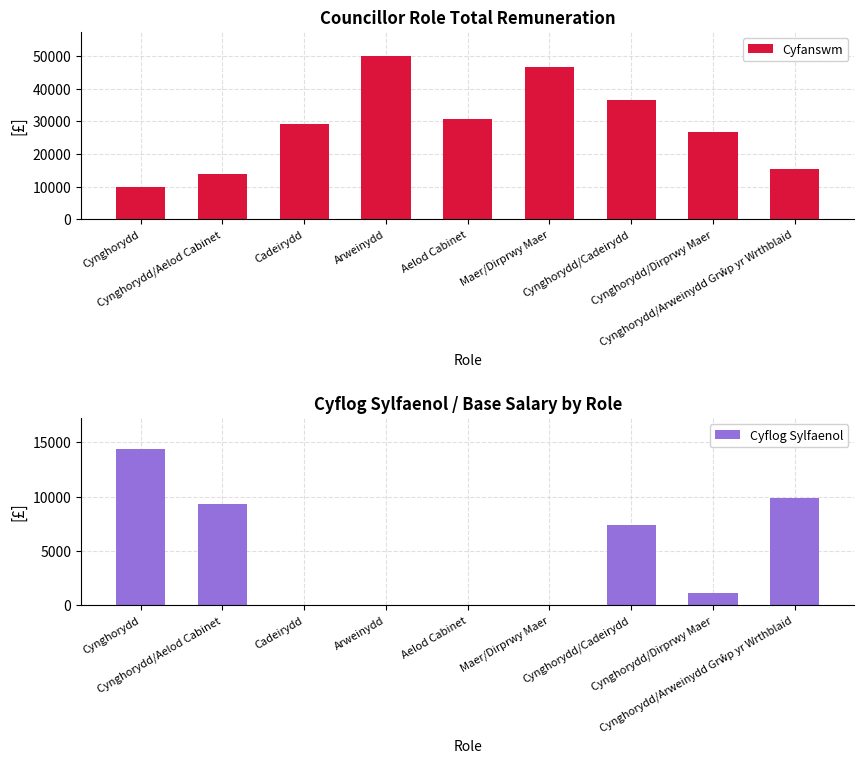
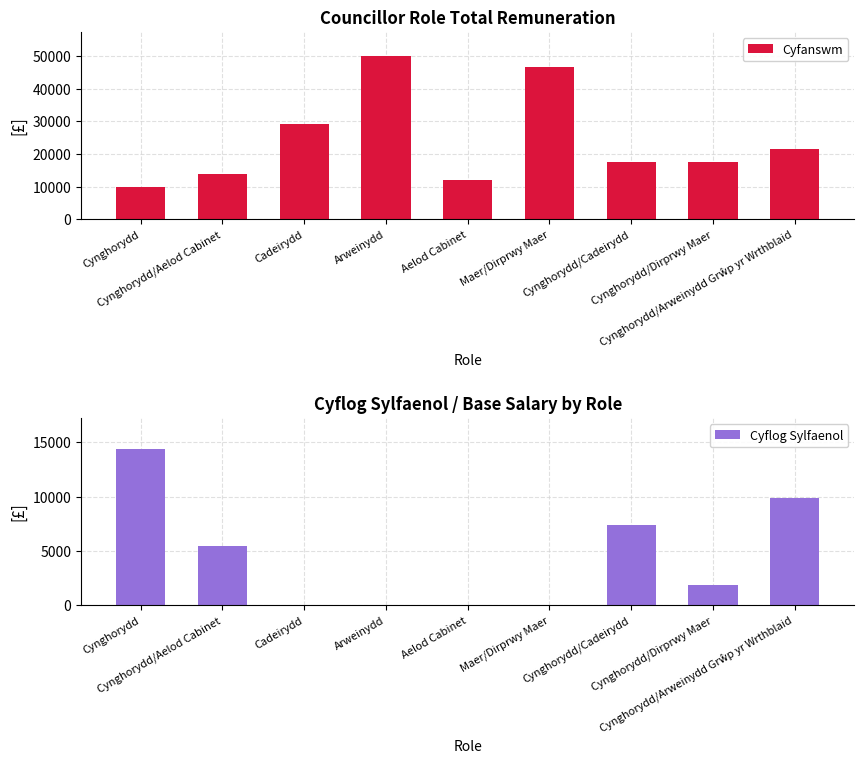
Councillor Role Total Remuneration, Aelod Cabinet: 31000 -> 12000
Councillor Role Total Remuneration, Cynghorydd/Cadeirydd: 37000 -> 18000
Councillor Role Total Remuneration, Cynghorydd/Dirprwy Maer: 27000 -> 18000
Councillor Role Total Remuneration, Cynghorydd/Arweinydd Grŵp yr Wrthblaid: 16000 -> 21000
Cyflog Sylfaenol / Base Salary by Role, Cynghorydd/Aelod Cabinet: 9300 -> 5400
Cyflog Sylfaenol / Base Salary by Role, Cynghorydd/Dirprwy Maer: 1100 -> 1900
